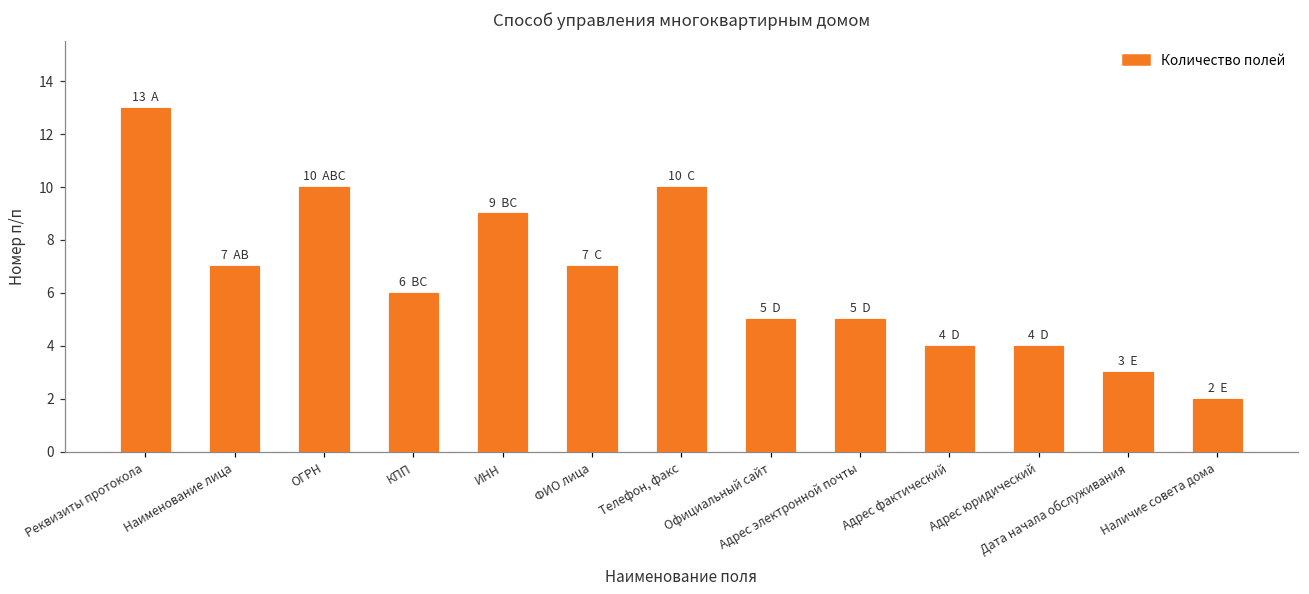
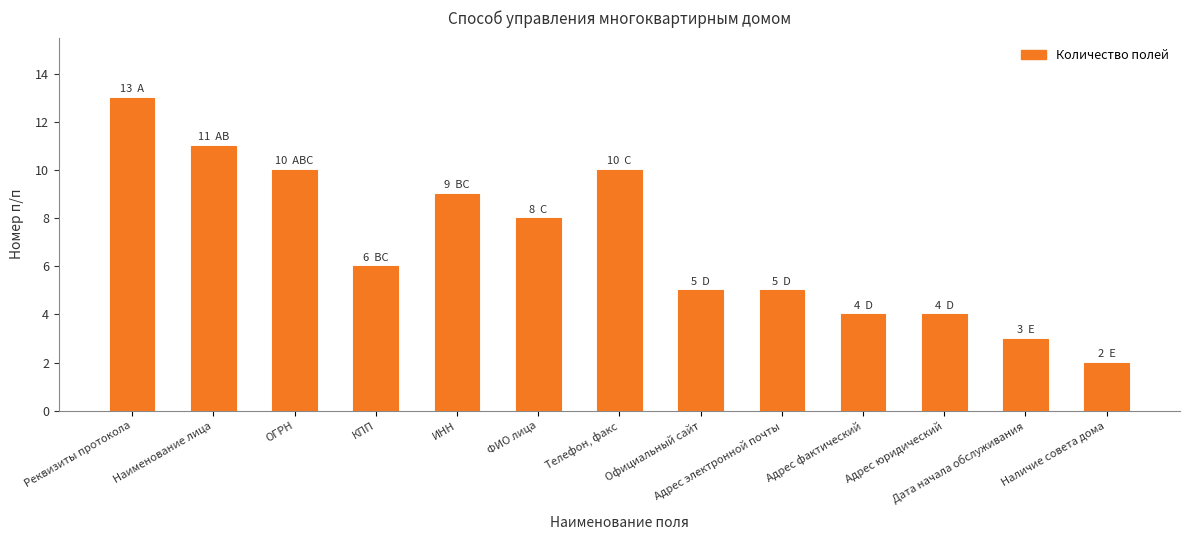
Наименование лица: 7 -> 11
ФИО лица: 7 -> 8
